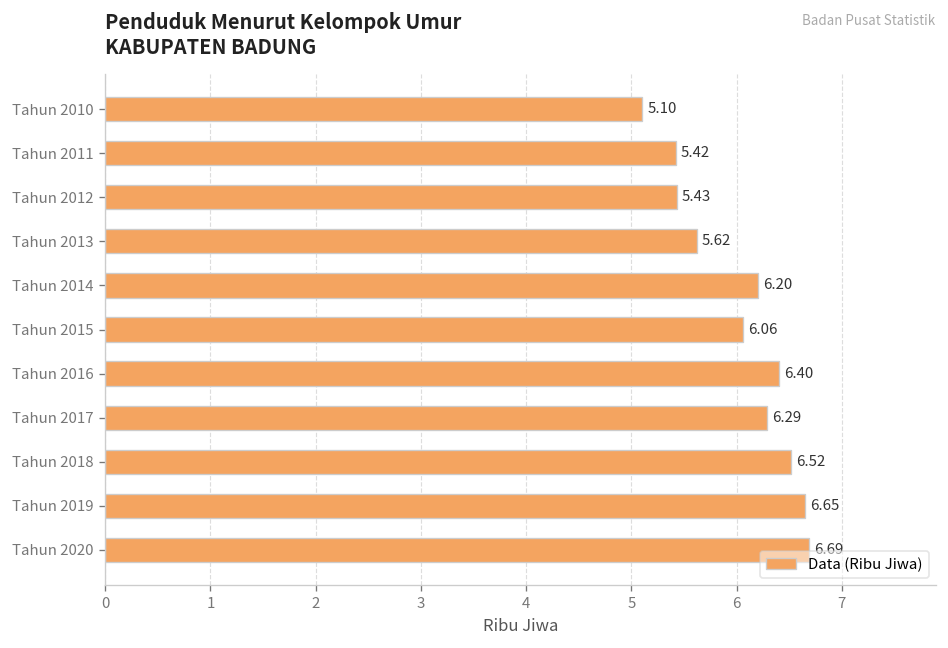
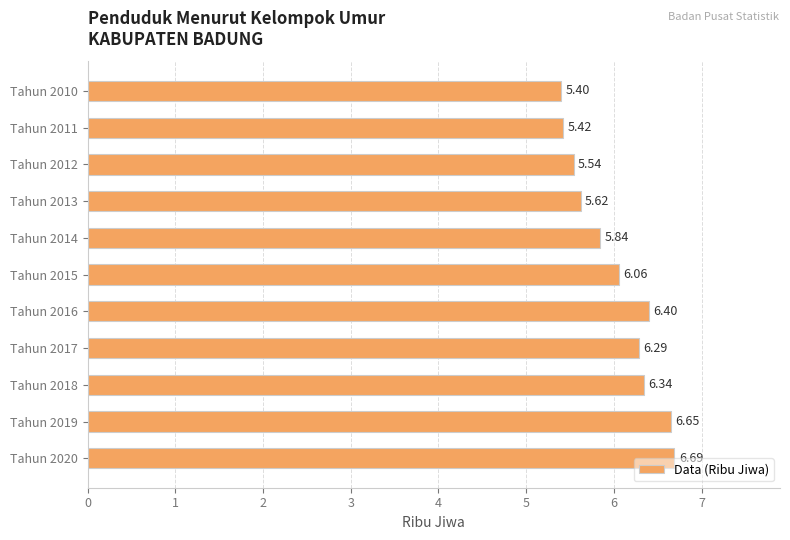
Tahun 2010: 5.10 -> 5.40
Tahun 2012: 5.43 -> 5.54
Tahun 2014: 6.20 -> 5.84
Tahun 2018: 6.52 -> 6.34
